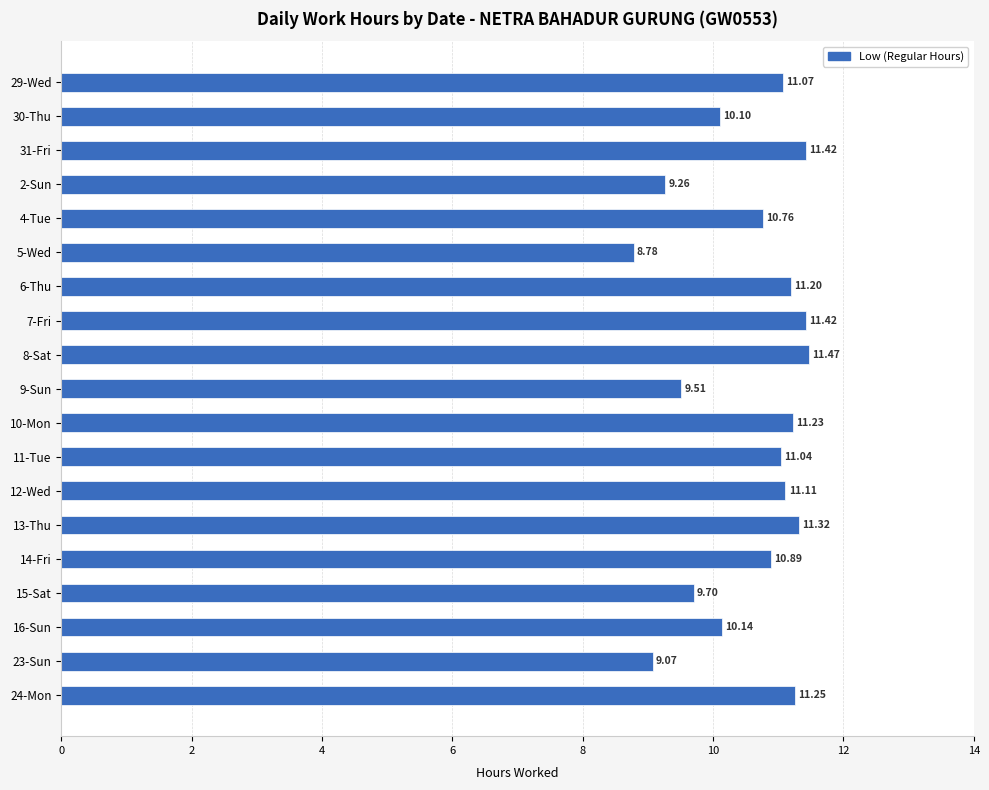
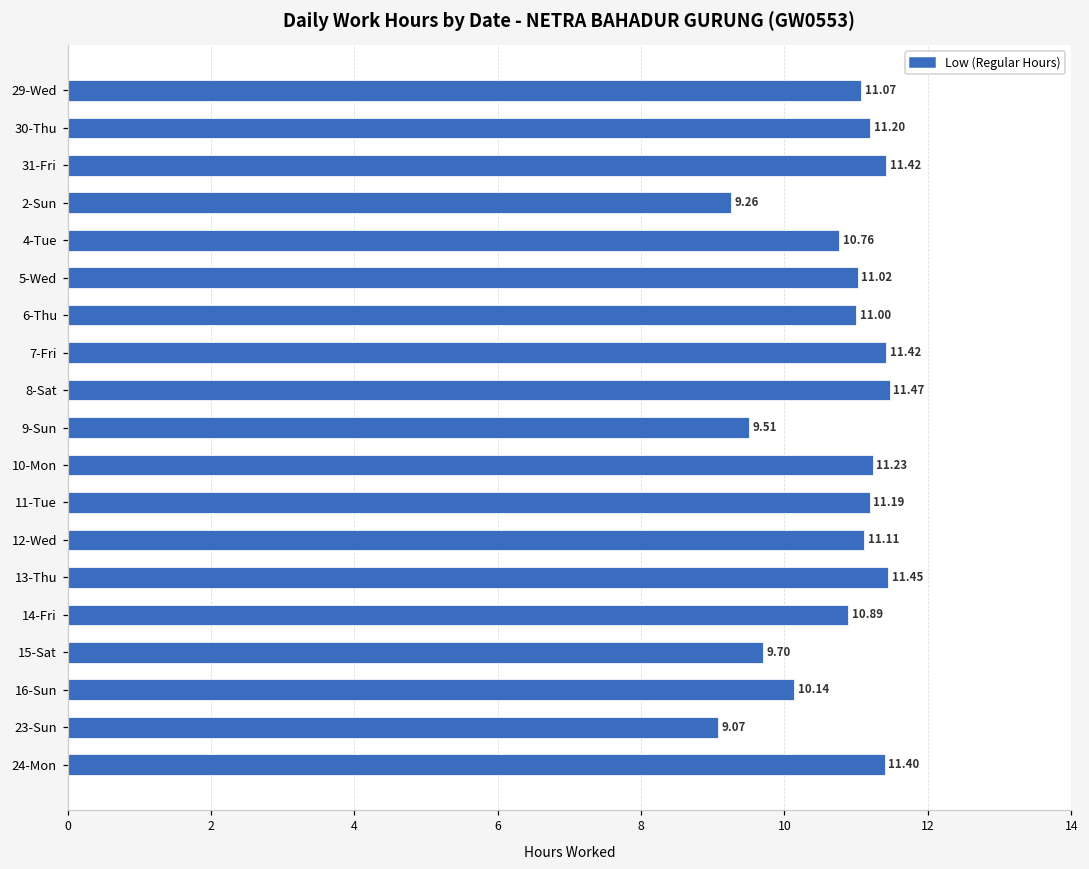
30-Thu: 10.10 -> 11.20
5-Wed: 8.78 -> 11.02
6-Thu: 11.20 -> 11.00
11-Tue: 11.04 -> 11.19
13-Thu: 11.32 -> 11.45
24-Mon: 11.25 -> 11.40
